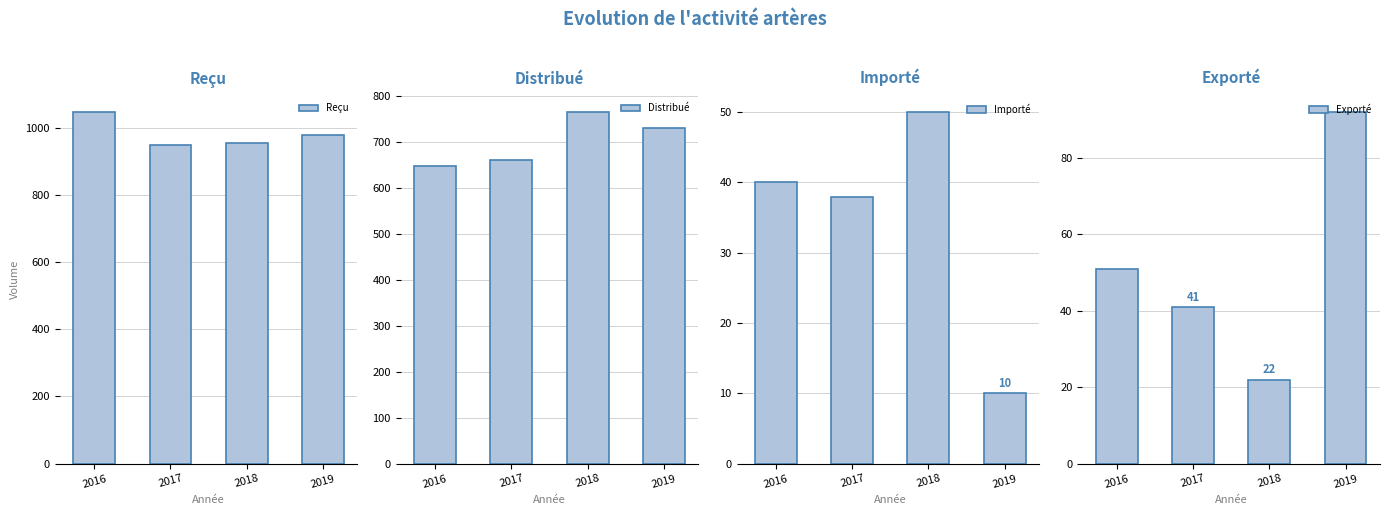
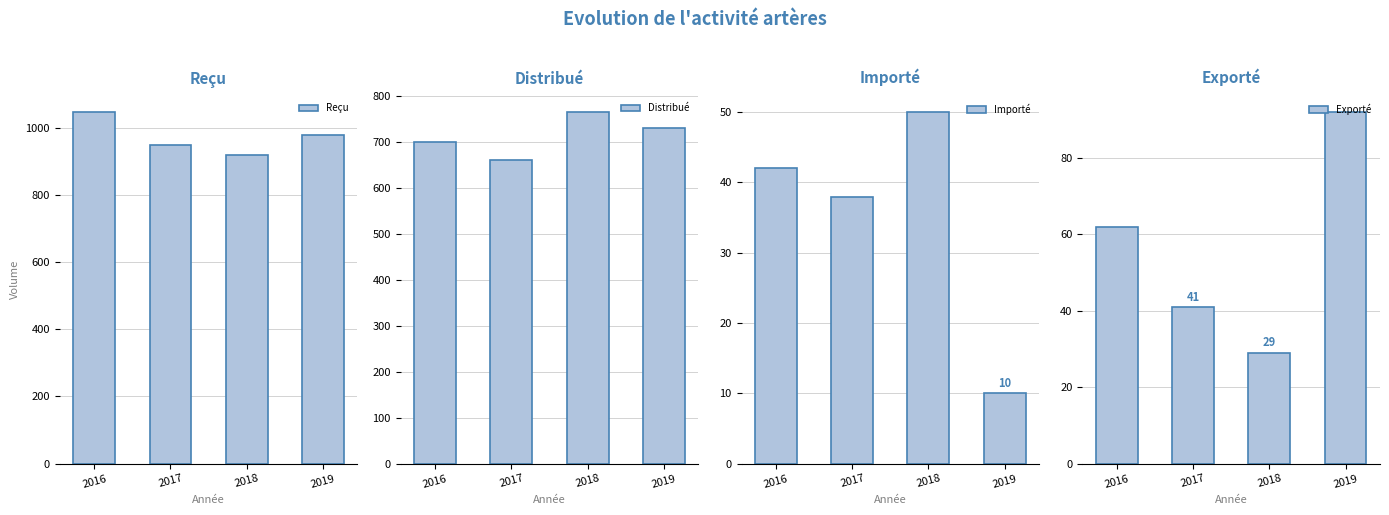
Reçu, 2018: 960 -> 920
Distribué, 2016: 650 -> 700
Importé, 2016: 40 -> 42
Exporté, 2016: 51 -> 62
Exporté, 2018: 22 -> 29
